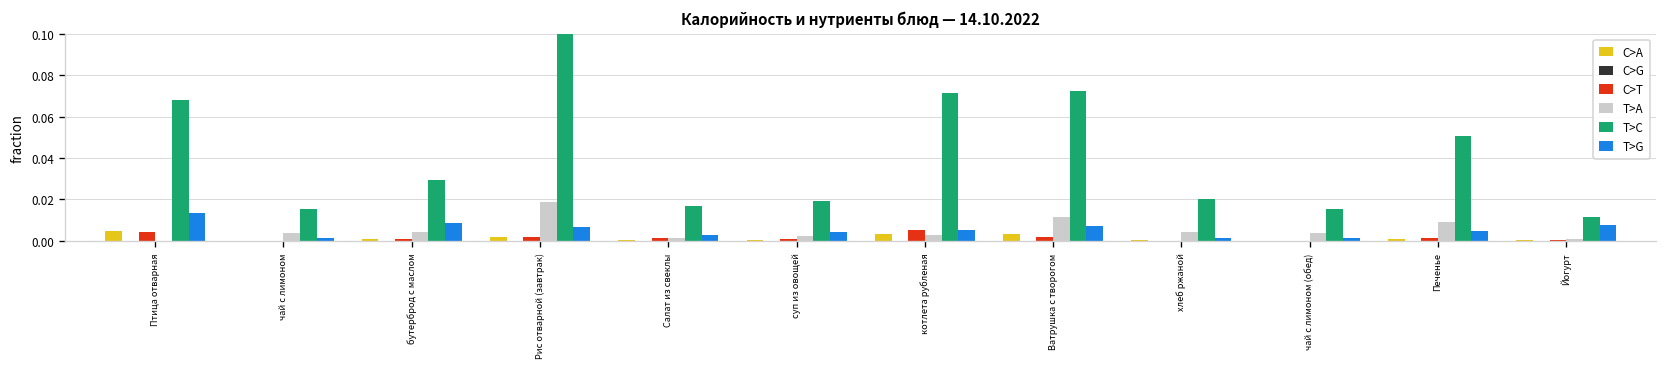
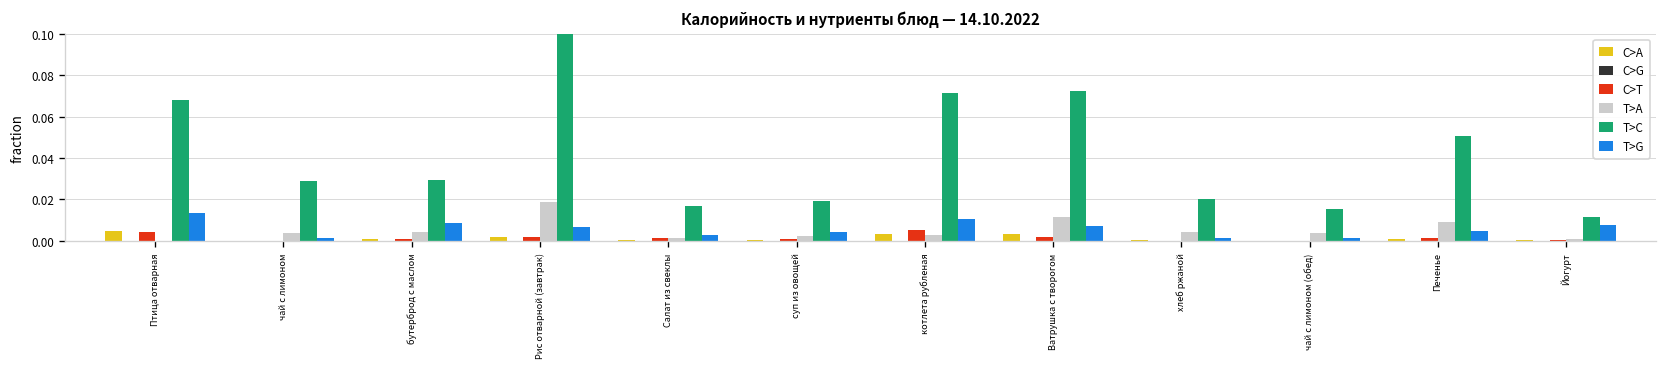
T>C, чай с лимоном: 0.015 -> 0.029
T>G, котлета рубленая: 0.005 -> 0.010
